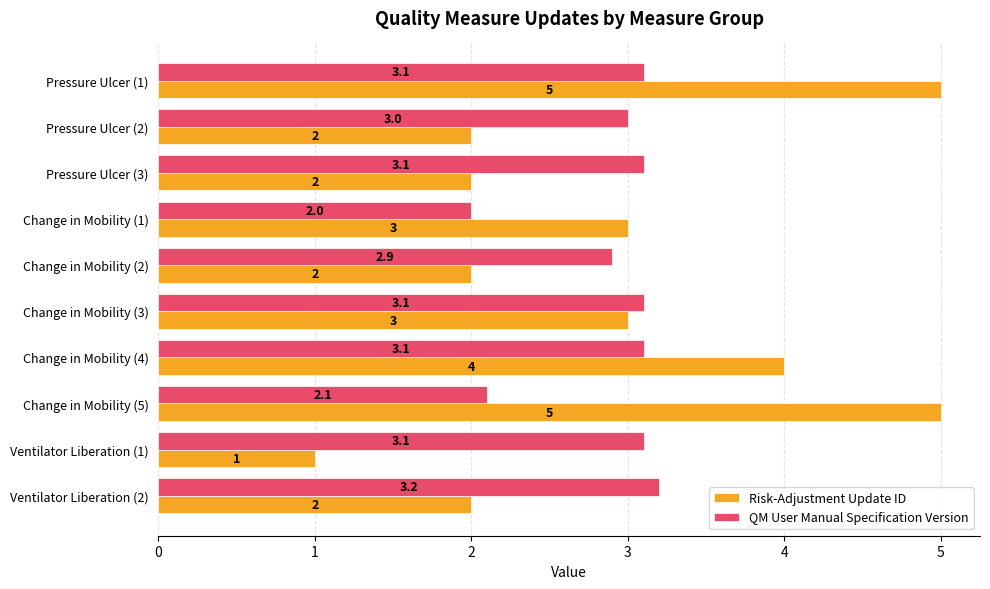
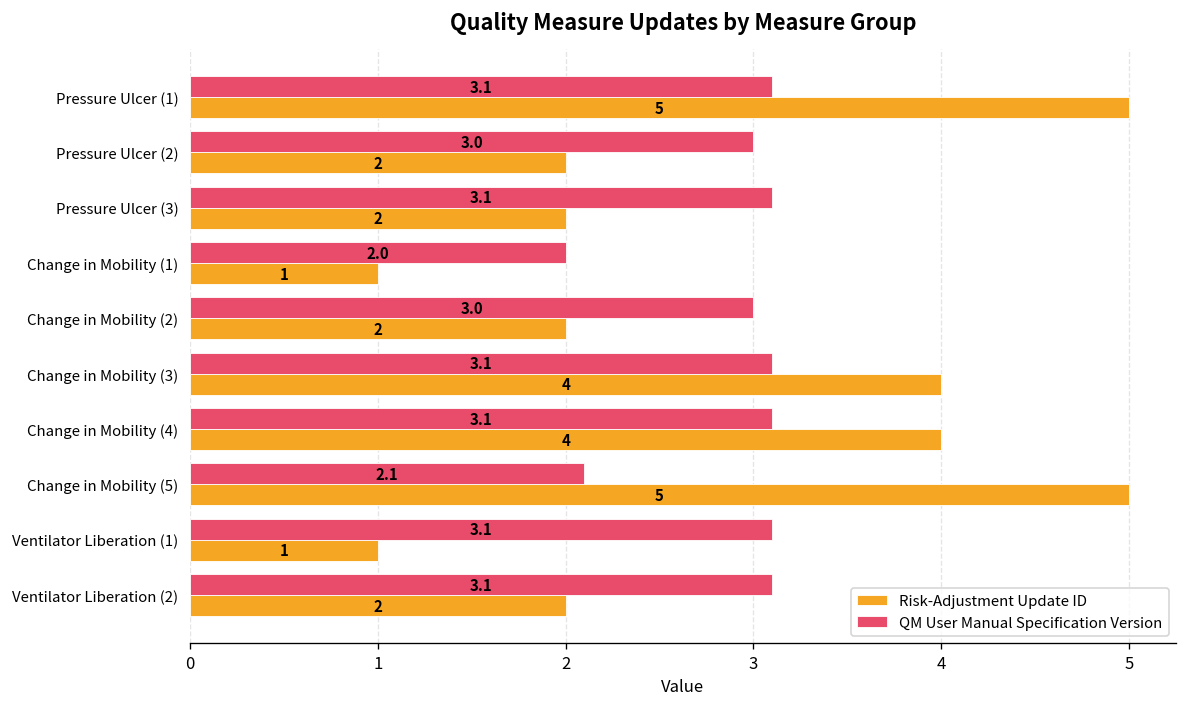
Risk-Adjustment Update ID, Change in Mobility (1): 3 -> 1
QM User Manual Specification Version, Change in Mobility (2): 2.9 -> 3.0
Risk-Adjustment Update ID, Change in Mobility (3): 3 -> 4
QM User Manual Specification Version, Ventilator Liberation (2): 3.2 -> 3.1
